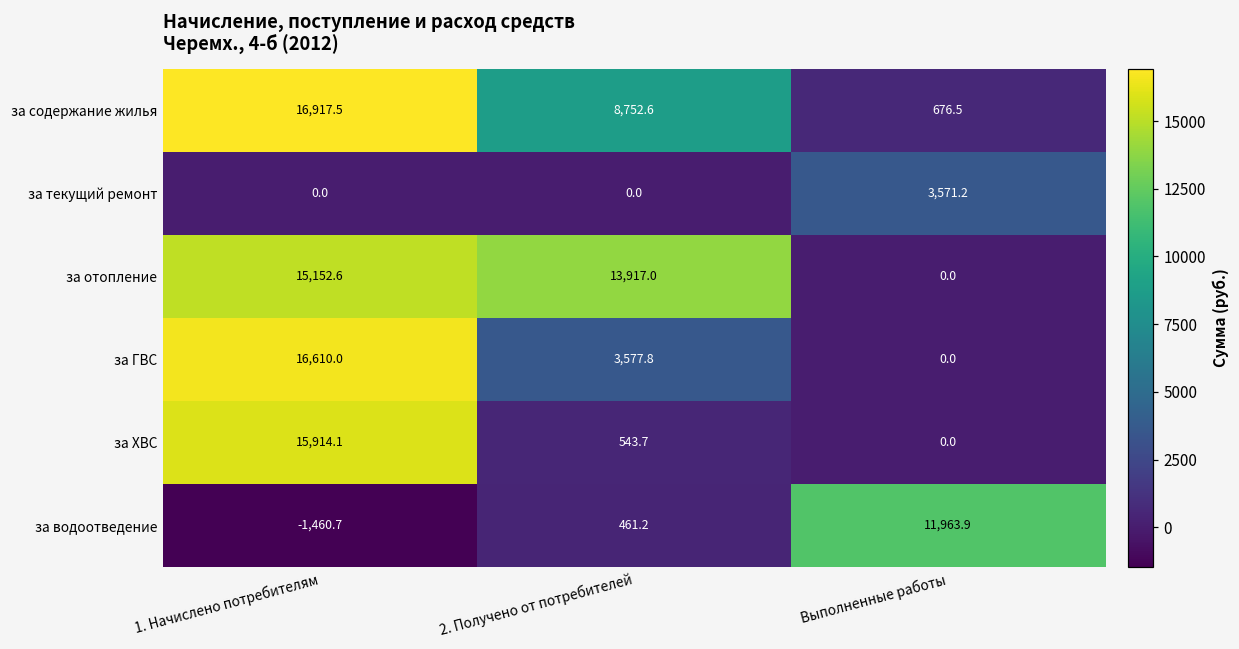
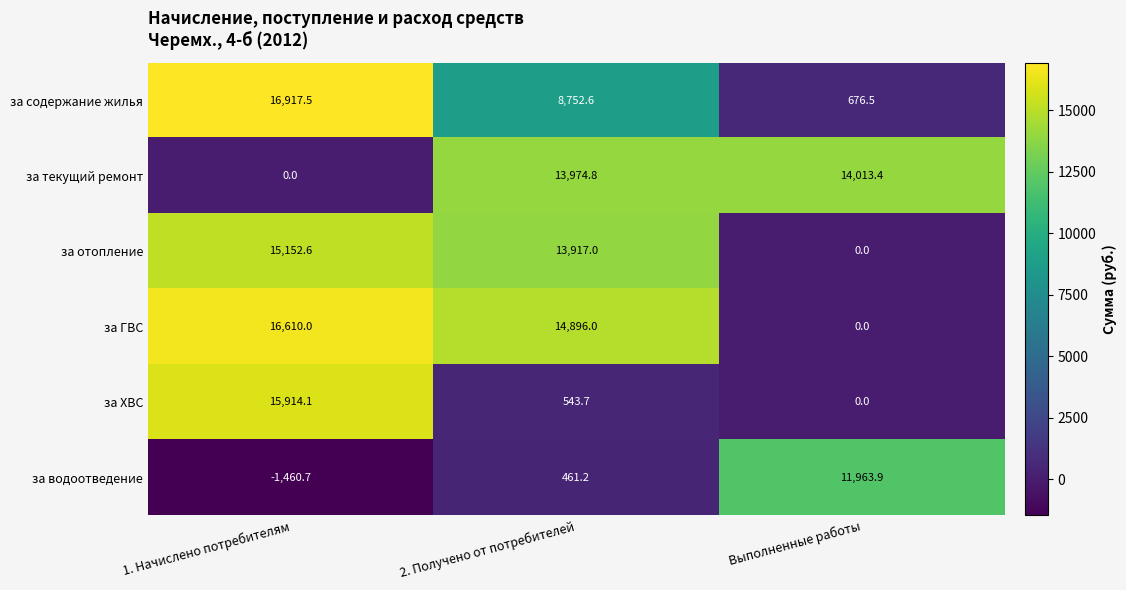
за текущий ремонт, 2. Получено от потребителей: 0.0 -> 13,974.8
за текущий ремонт, Выполненные работы: 3,571.2 -> 14,013.4
за ГВС, 2. Получено от потребителей: 3,577.8 -> 14,896.0
